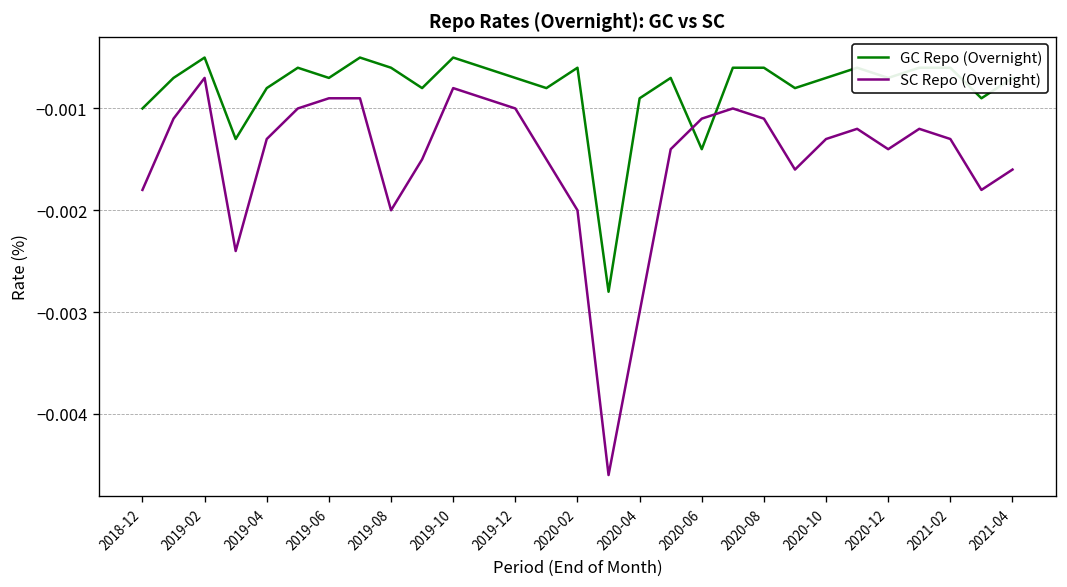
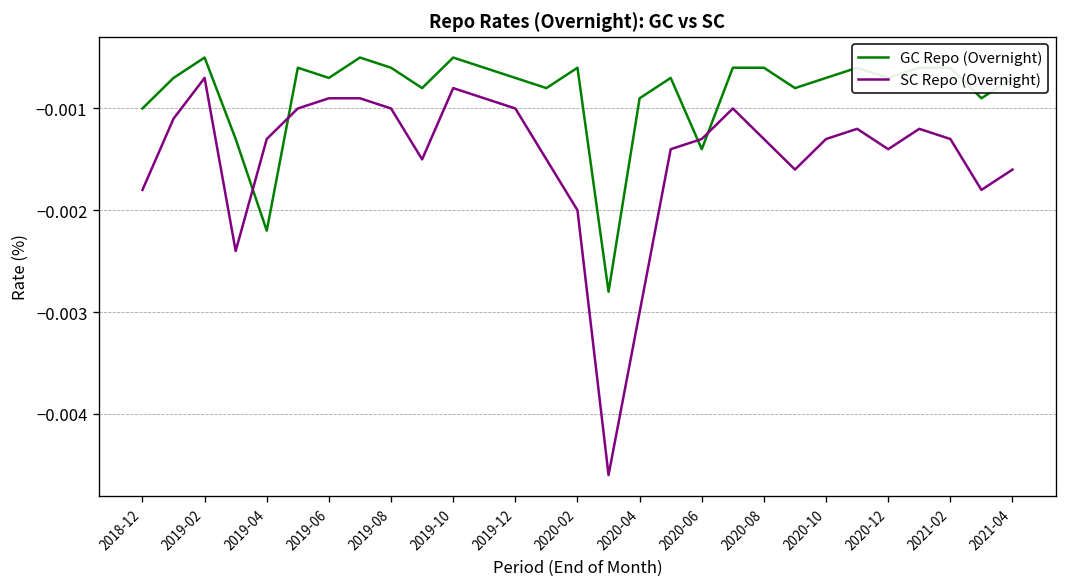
GC Repo (Overnight), 2019-04: -0.0008 -> -0.0022
SC Repo (Overnight), 2019-08: -0.002 -> -0.001
SC Repo (Overnight), 2020-06: -0.0011 -> -0.0013
SC Repo (Overnight), 2020-08: -0.0011 -> -0.0013
